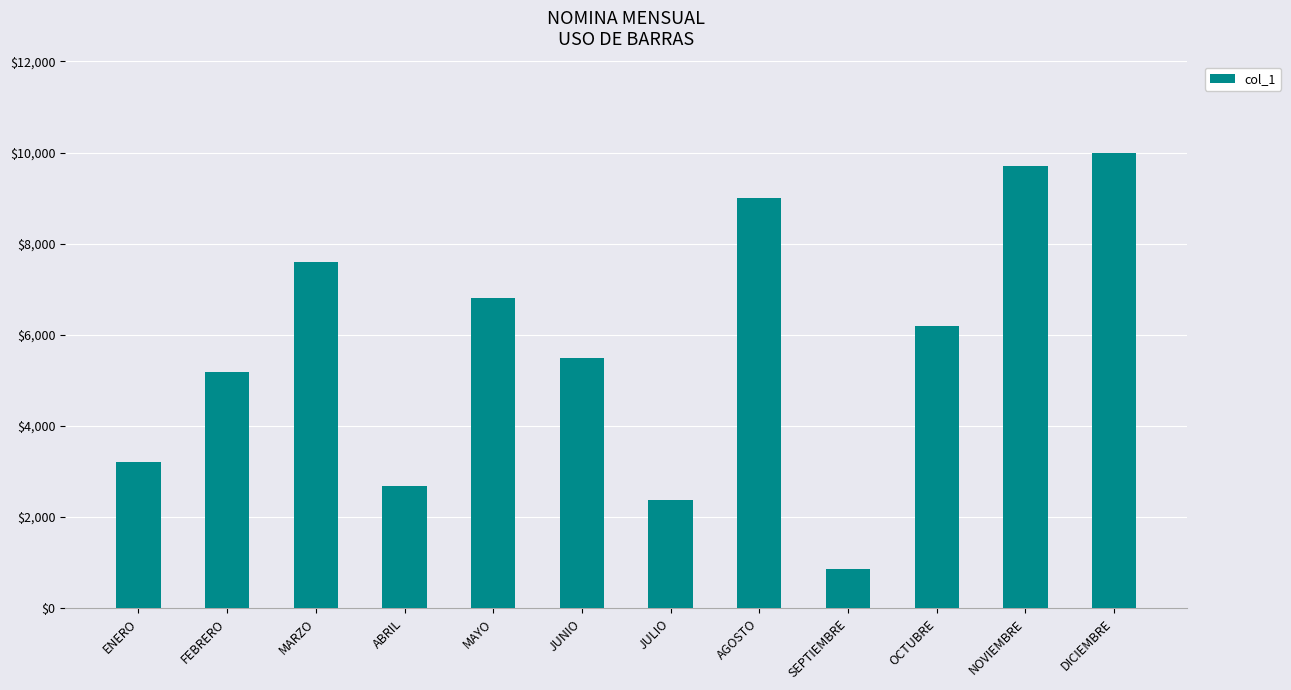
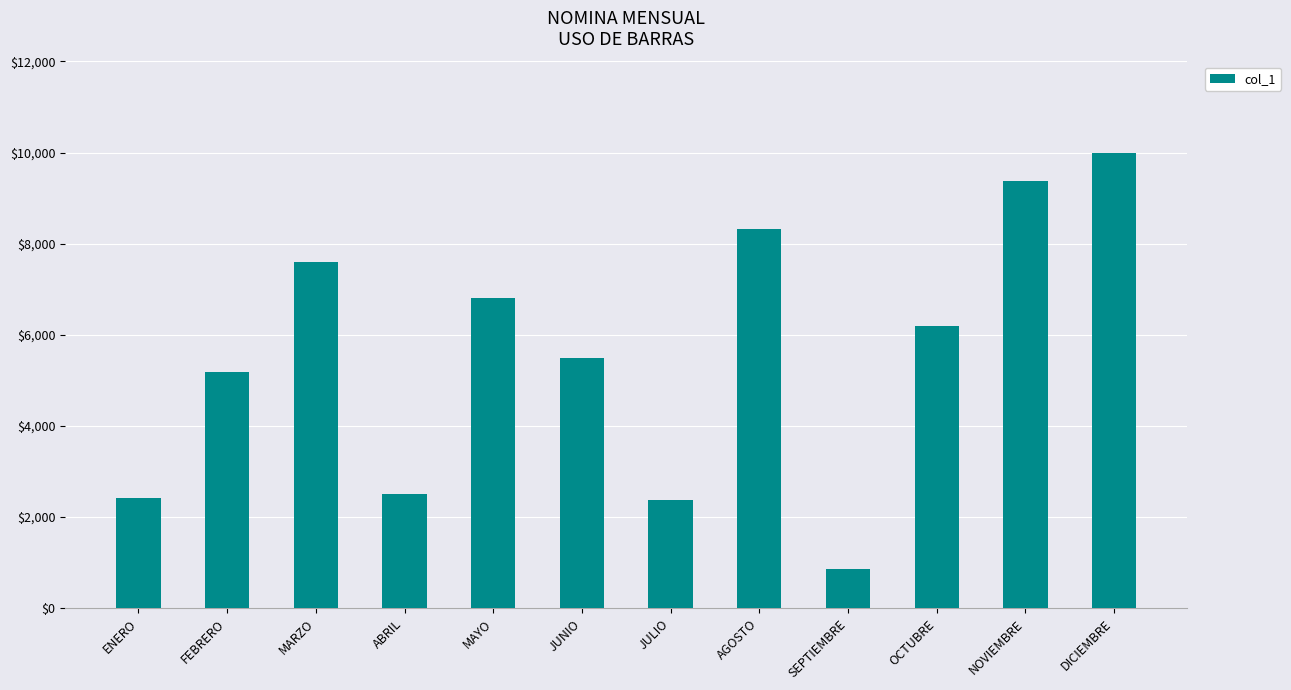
ENERO: $3,200 -> $2,400
ABRIL: $2,700 -> $2,500
AGOSTO: $9,000 -> $8,300
NOVIEMBRE: $9,700 -> $9,400
